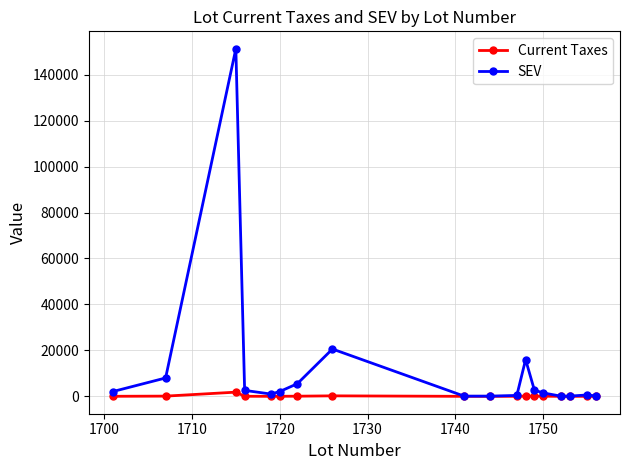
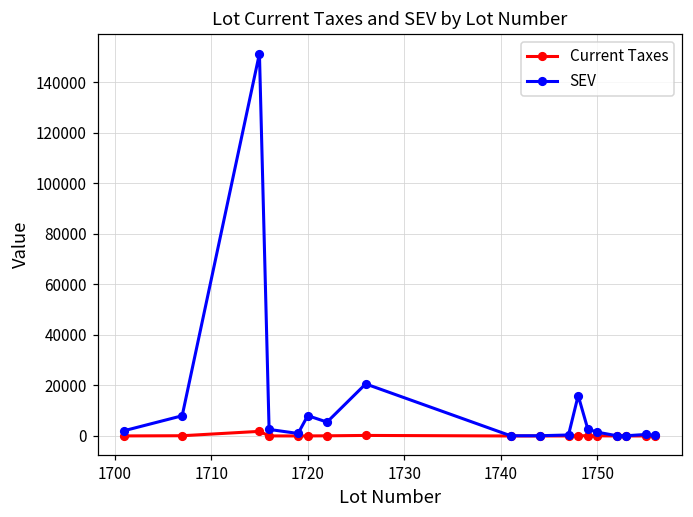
SEV, 1720: 2000 -> 8000
